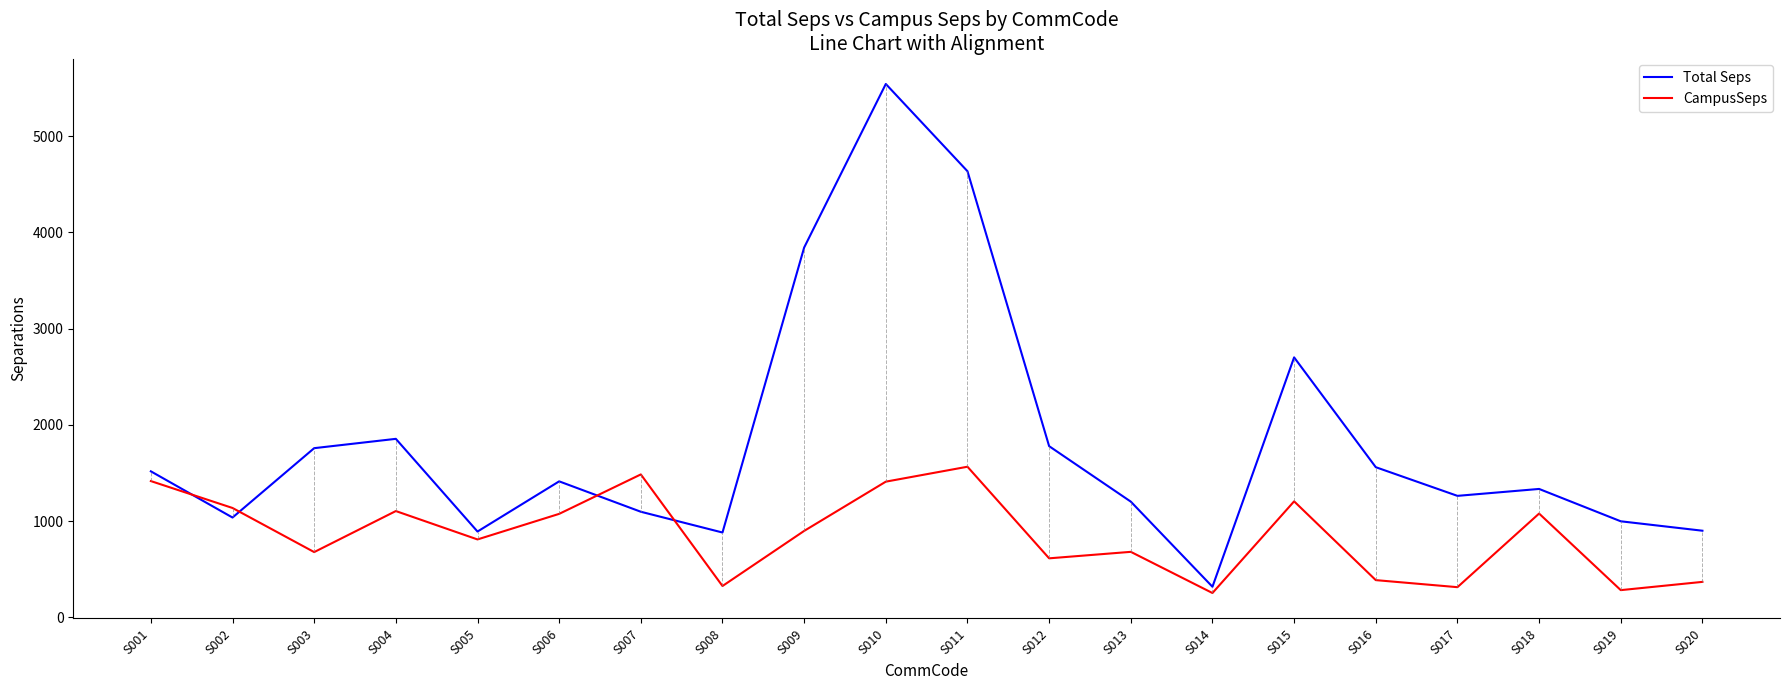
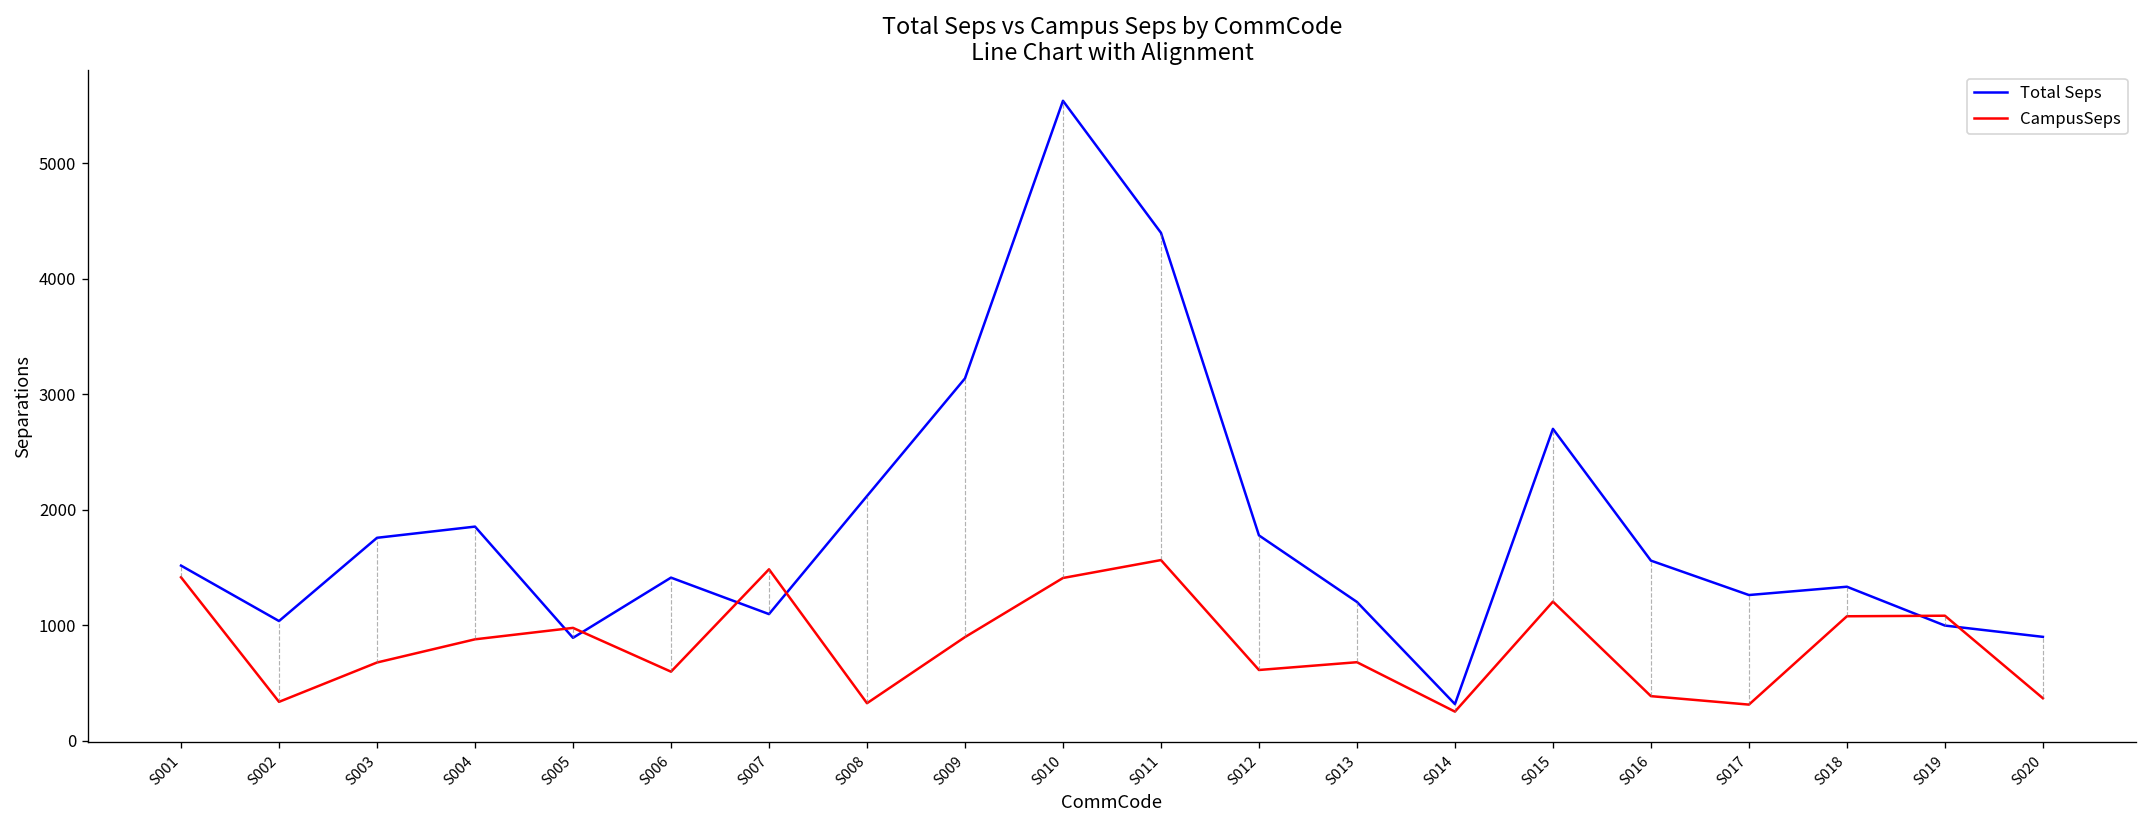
CampusSeps, S002: 1100 -> 300
CampusSeps, S004: 1100 -> 900
CampusSeps, S005: 800 -> 1000
CampusSeps, S006: 1100 -> 600
Total Seps, S008: 900 -> 2100
Total Seps, S009: 3800 -> 3100
Total Seps, S011: 4600 -> 4400
CampusSeps, S019: 300 -> 1100
